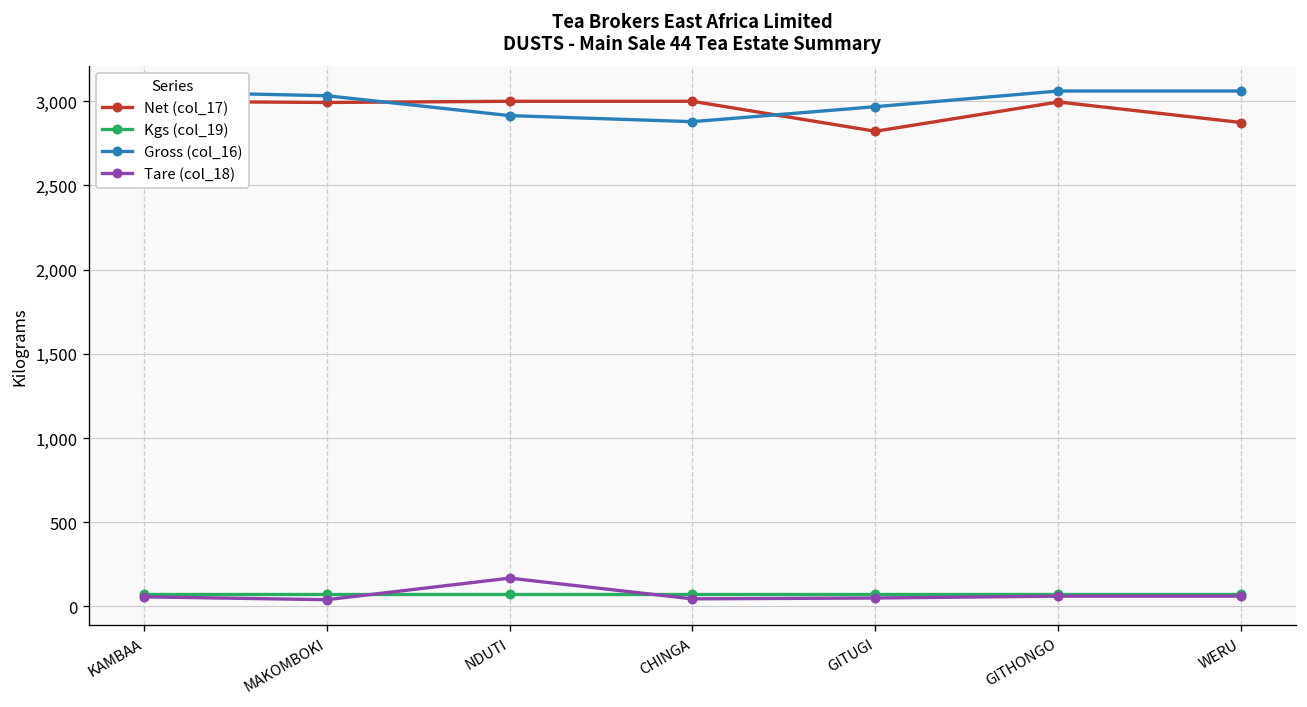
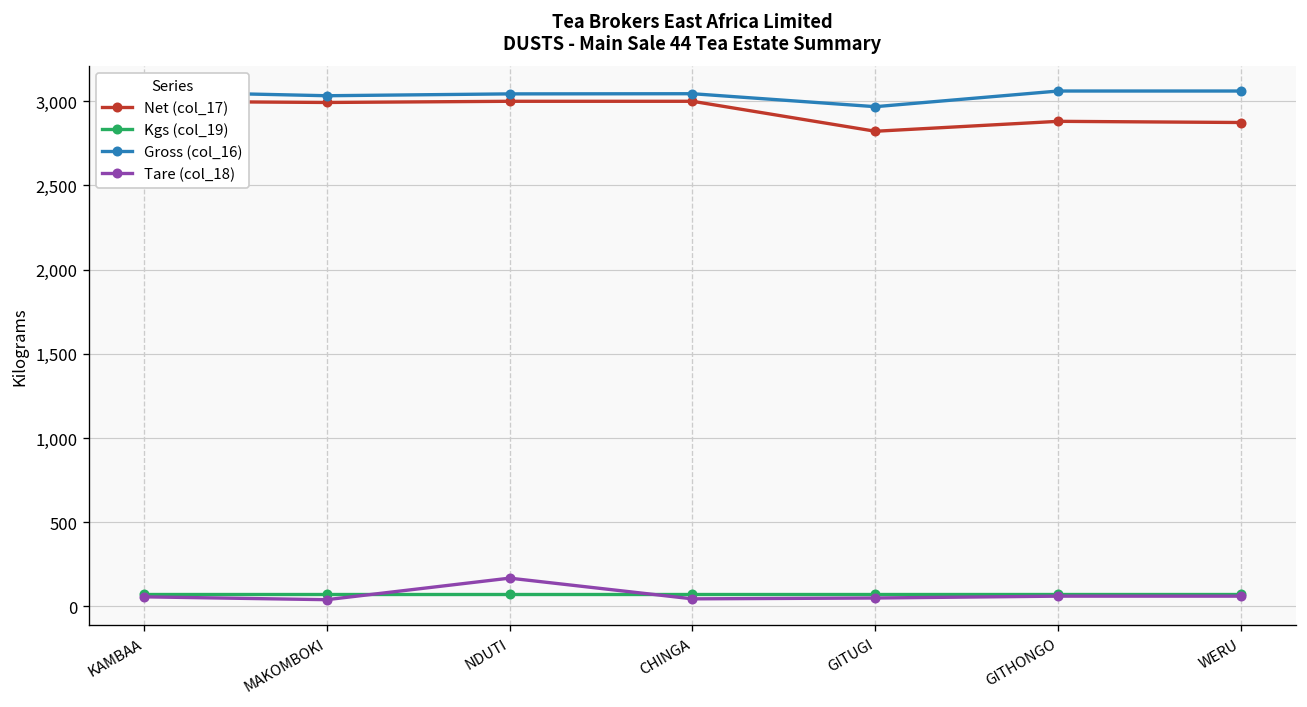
Gross (col_16), NDUTI: 2,920 -> 3,040
Gross (col_16), CHINGA: 2,880 -> 3,050
Net (col_17), GITHONGO: 3,000 -> 2,880
